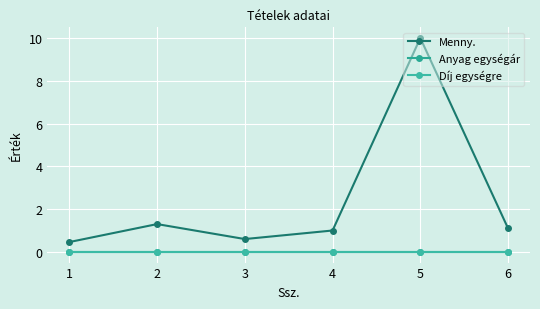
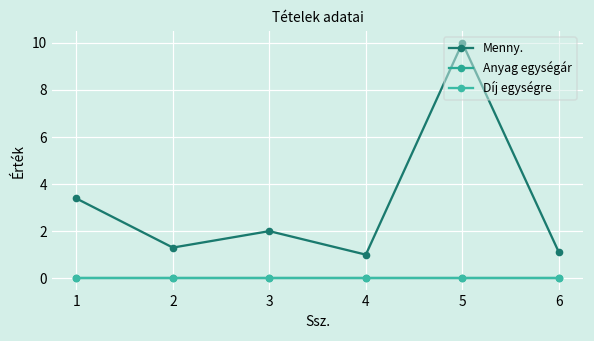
Menny., 1: 0.5 -> 3.4
Menny., 3: 0.6 -> 2.0
